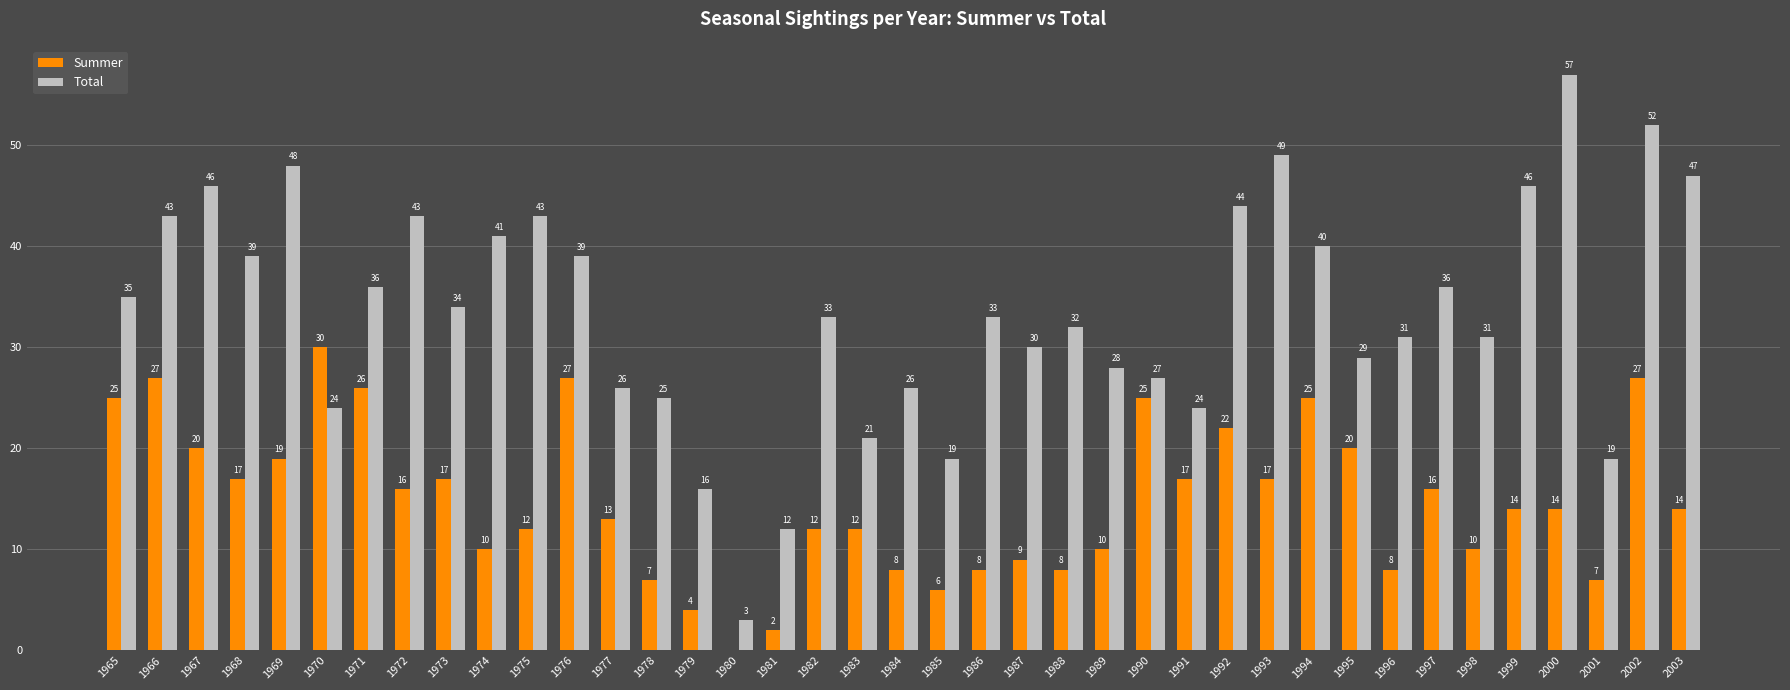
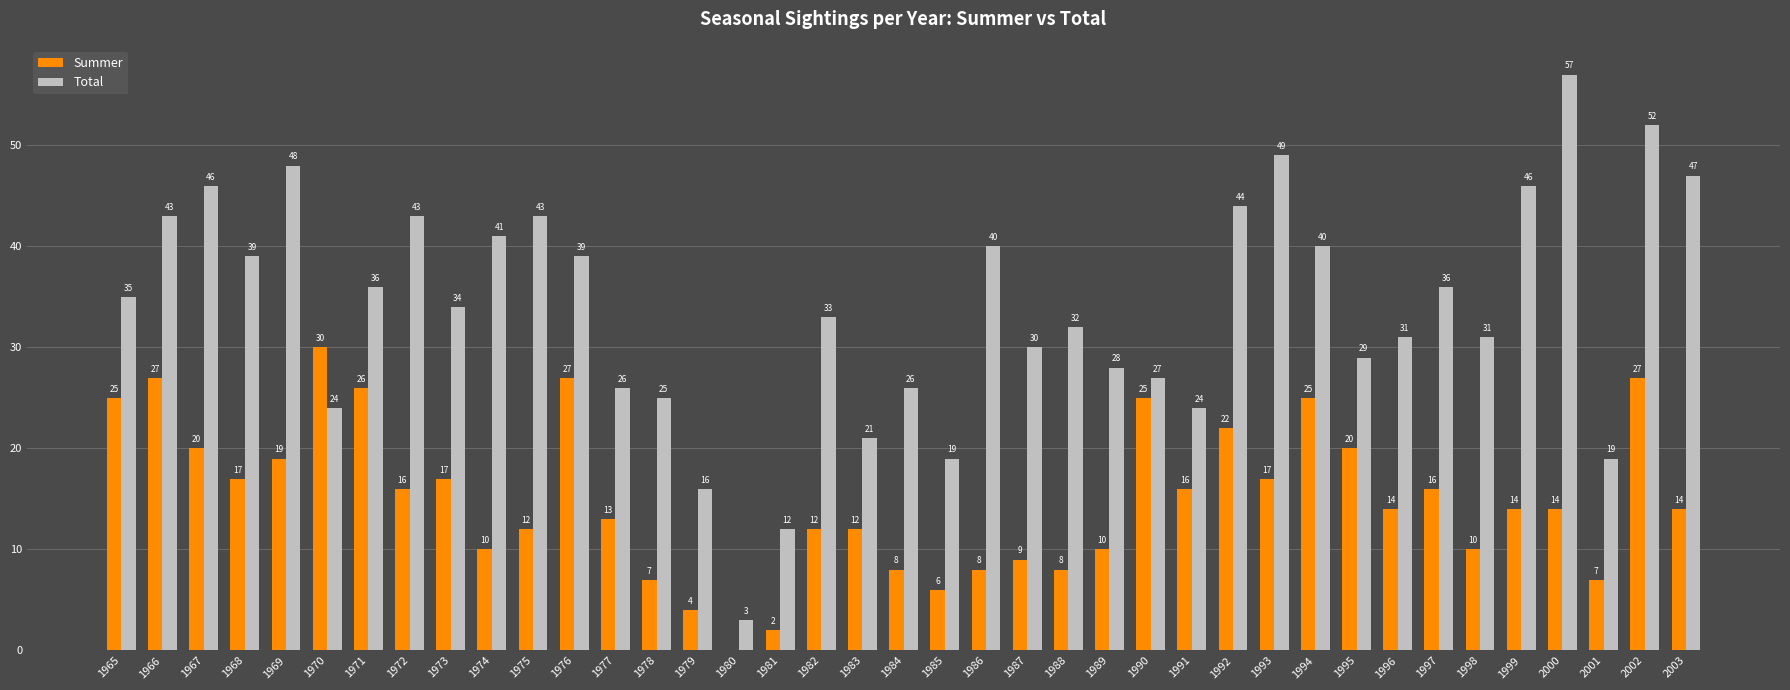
Total, 1986: 33 -> 40
Summer, 1991: 17 -> 16
Summer, 1996: 8 -> 14
